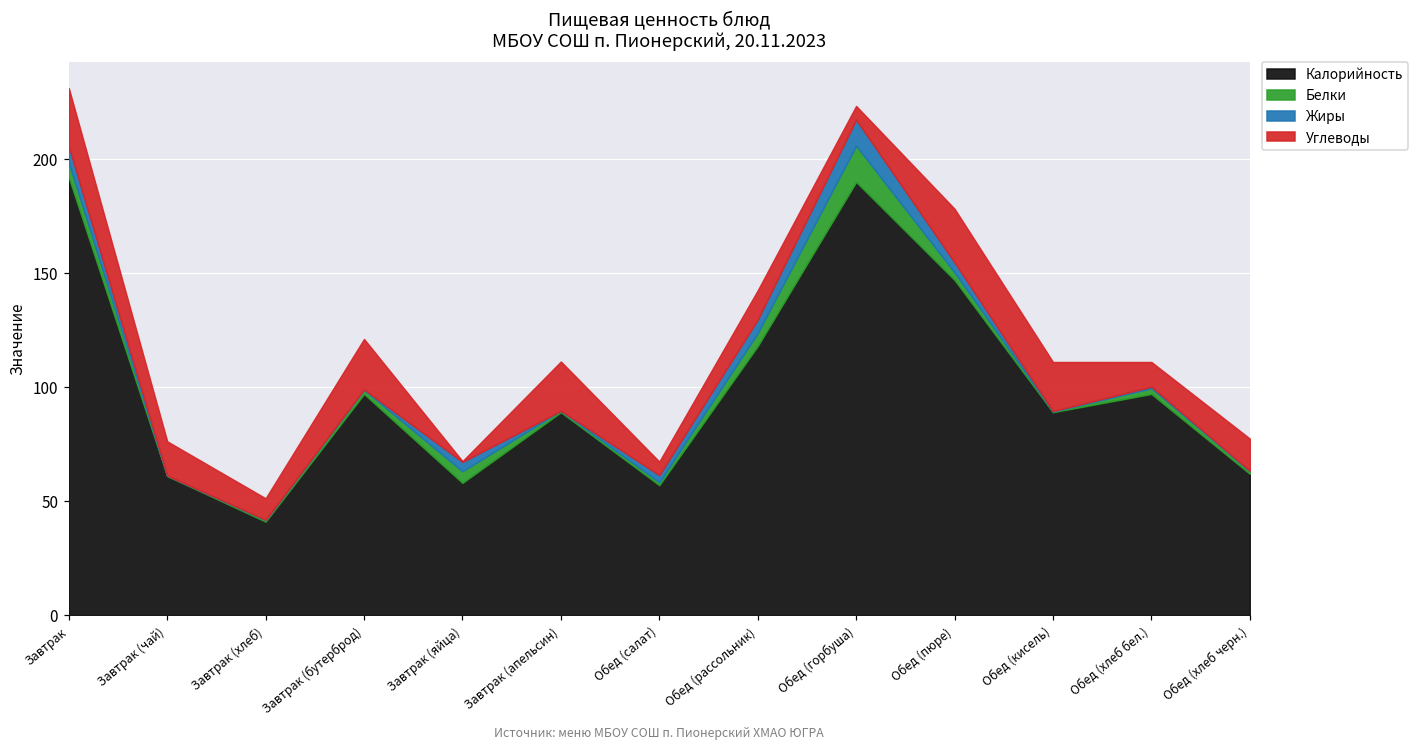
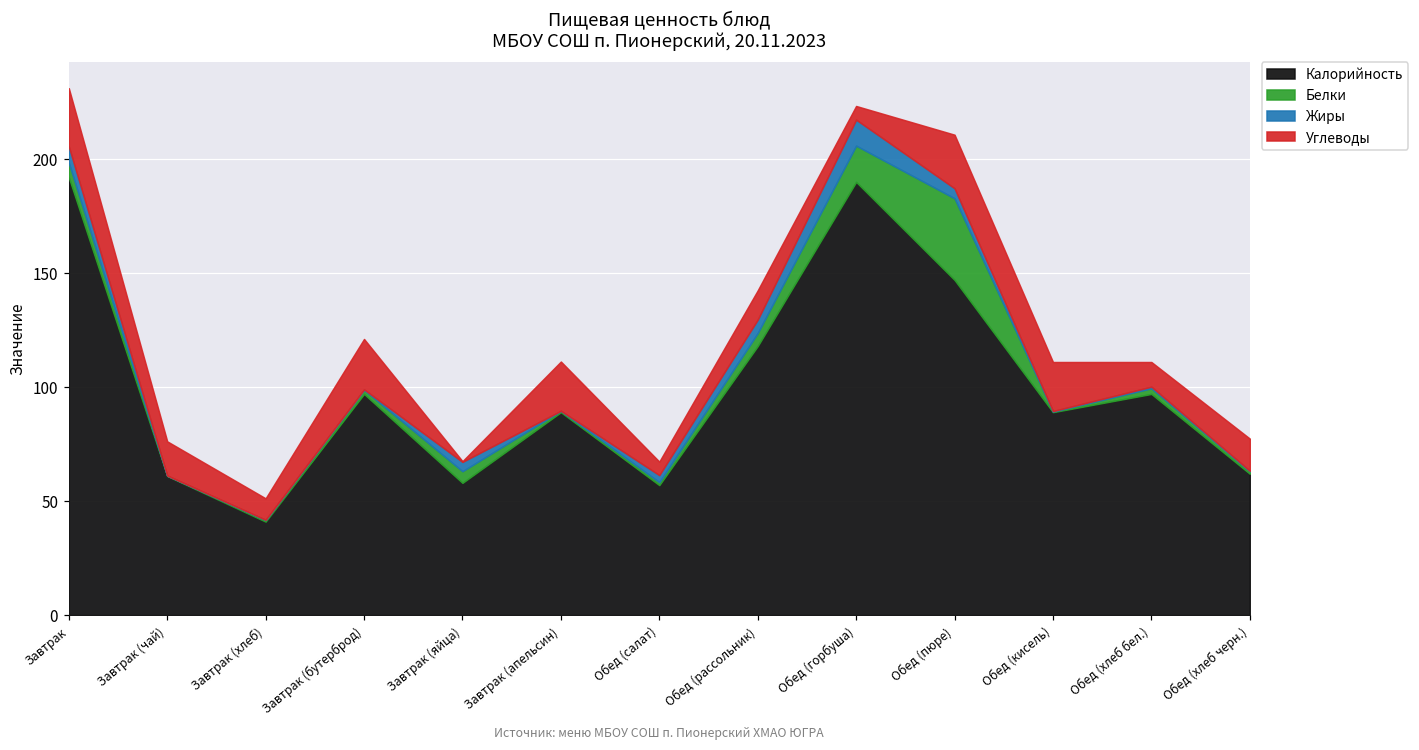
Белки, Обед (пюре): 3 -> 36
